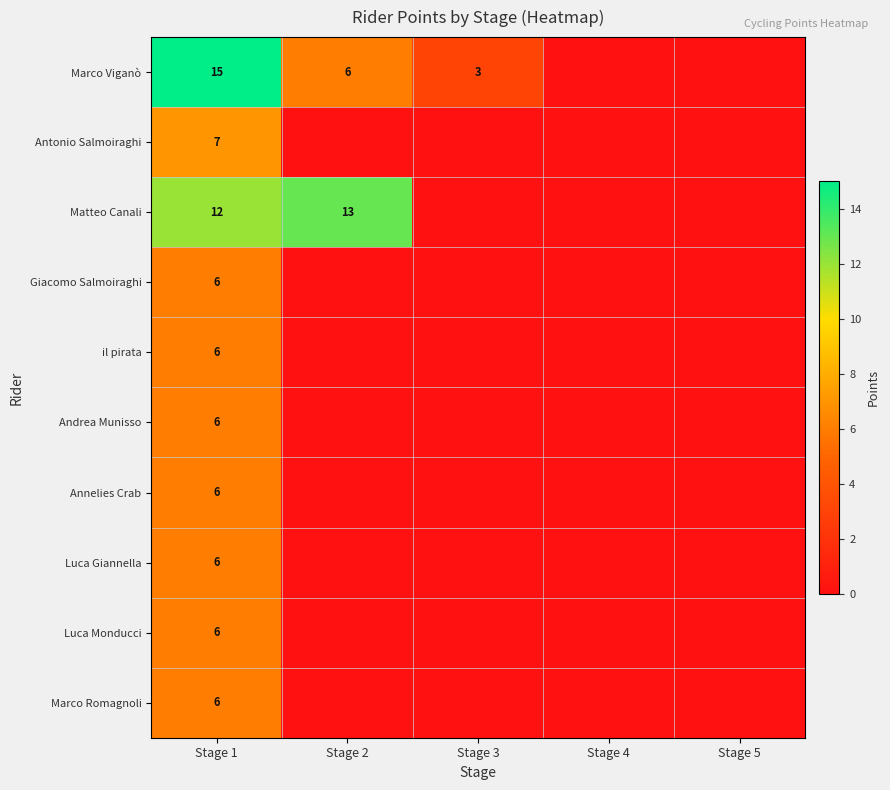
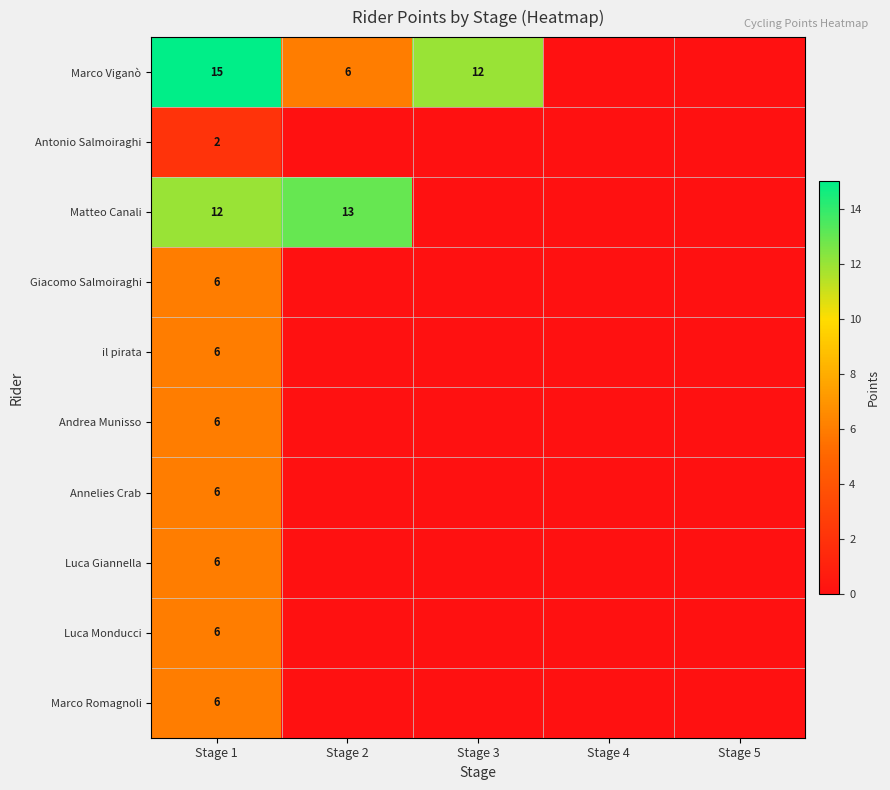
Marco Viganò, Stage 3: 3 -> 12
Antonio Salmoiraghi, Stage 1: 7 -> 2
